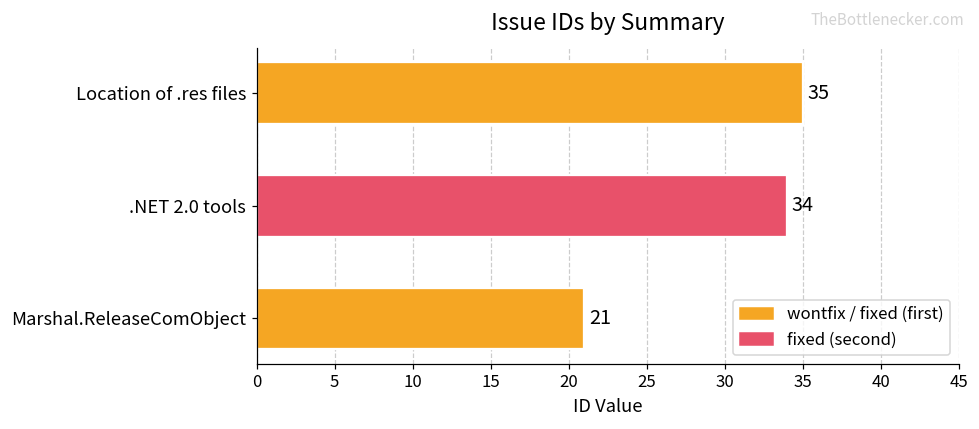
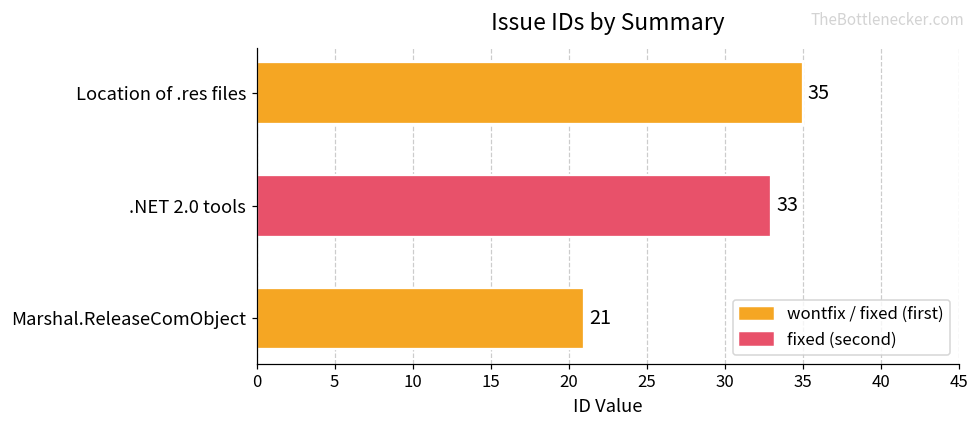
.NET 2.0 tools: 34 -> 33
